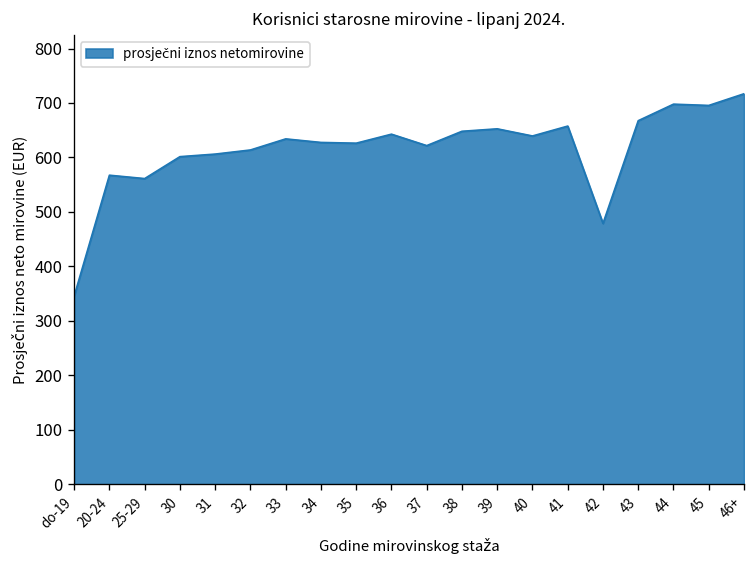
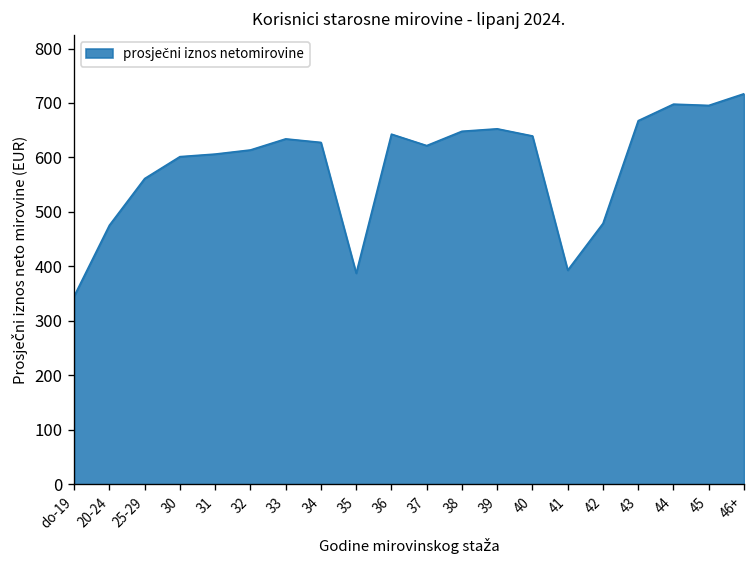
20-24: 570 -> 480
35: 630 -> 390
41: 660 -> 390
